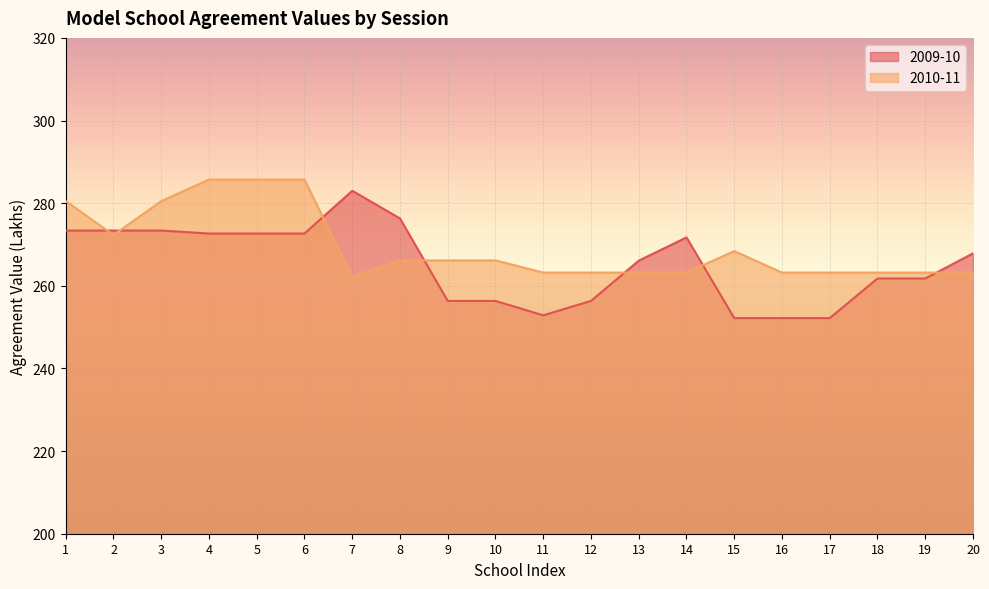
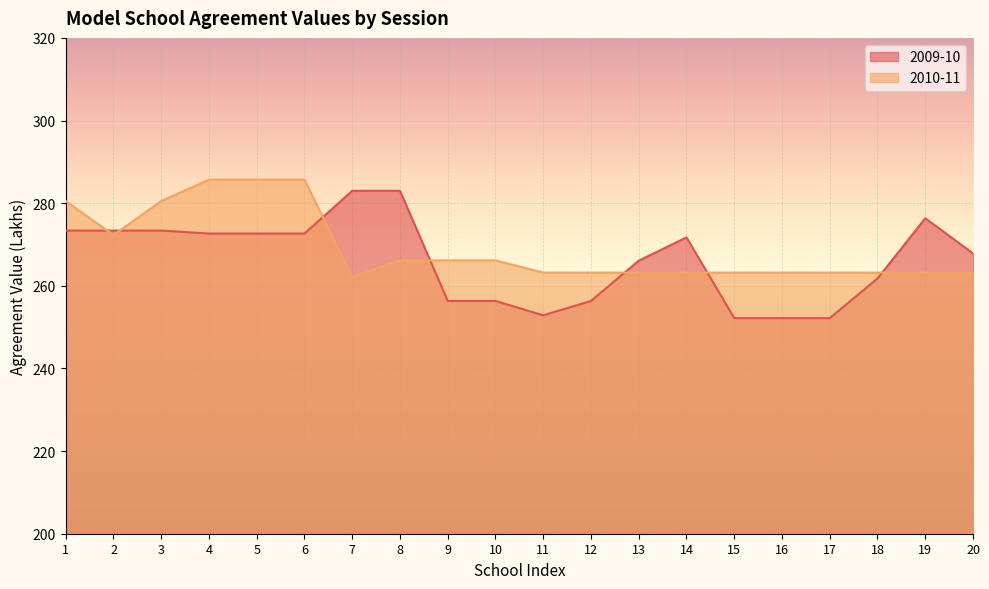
2009-10, 8: 276 -> 283
2010-11, 15: 268 -> 263
2009-10, 19: 262 -> 276
